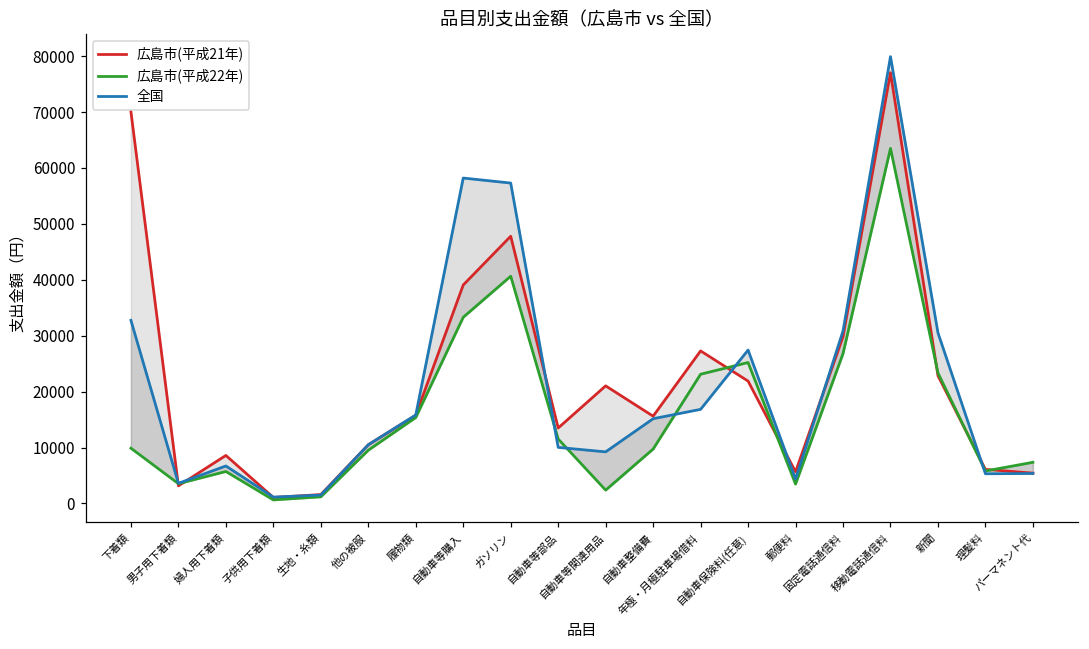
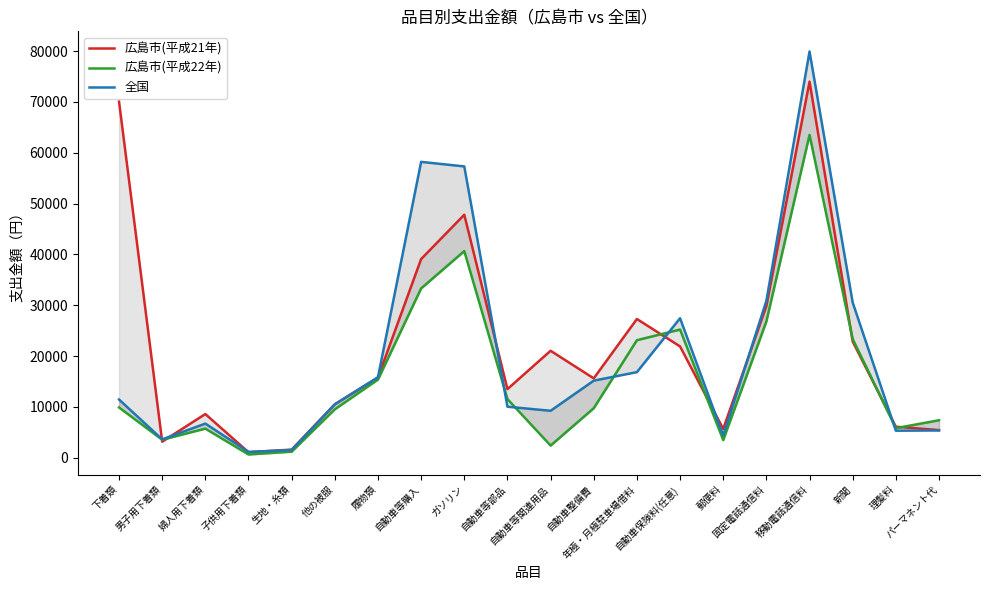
全国, 下着類: 33000 -> 11000
広島市(平成21年), 移動電話通信料: 77000 -> 74000
